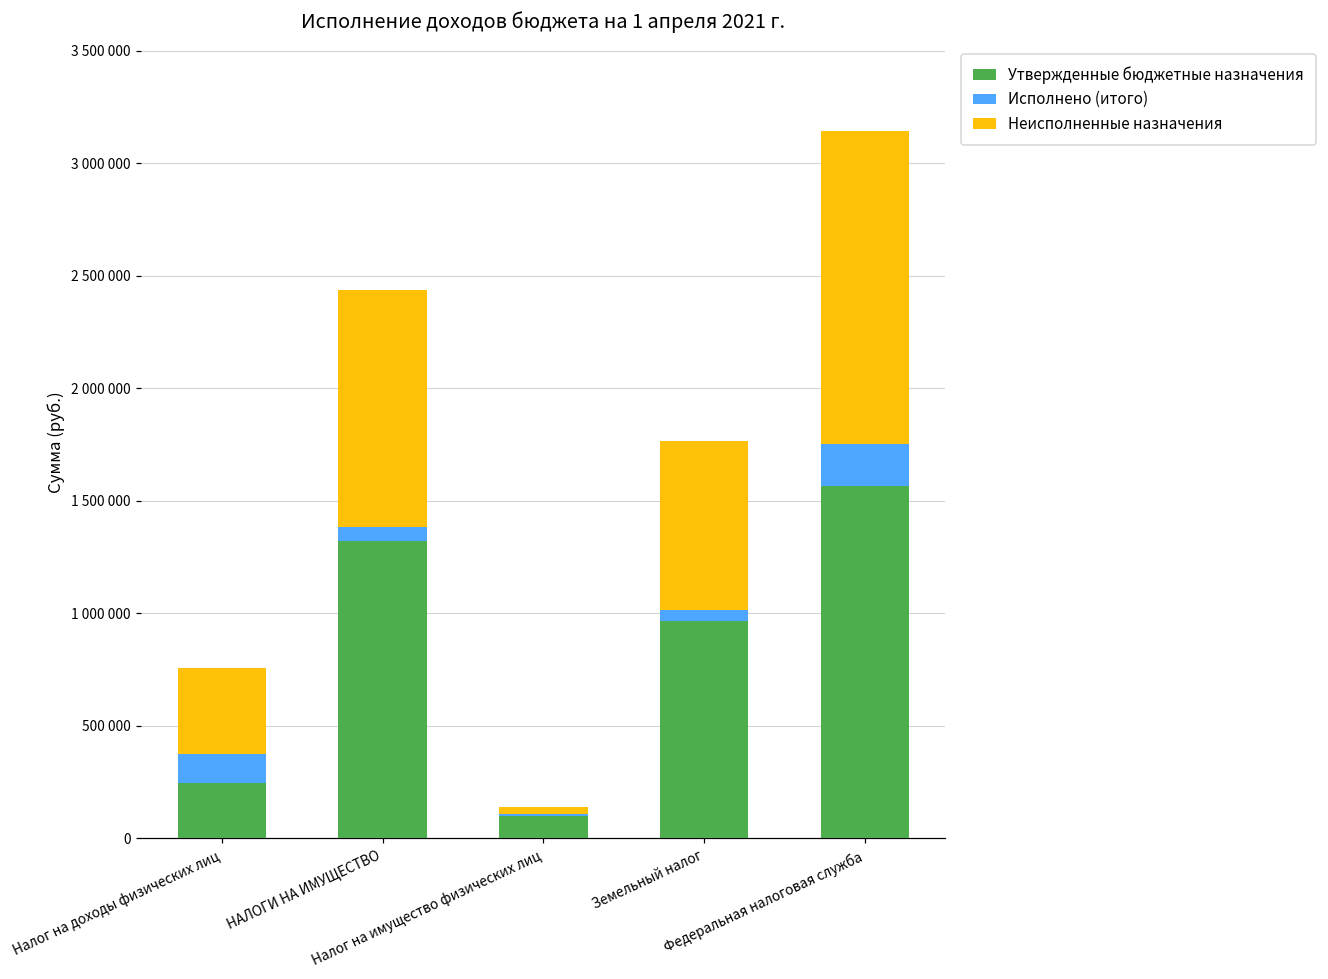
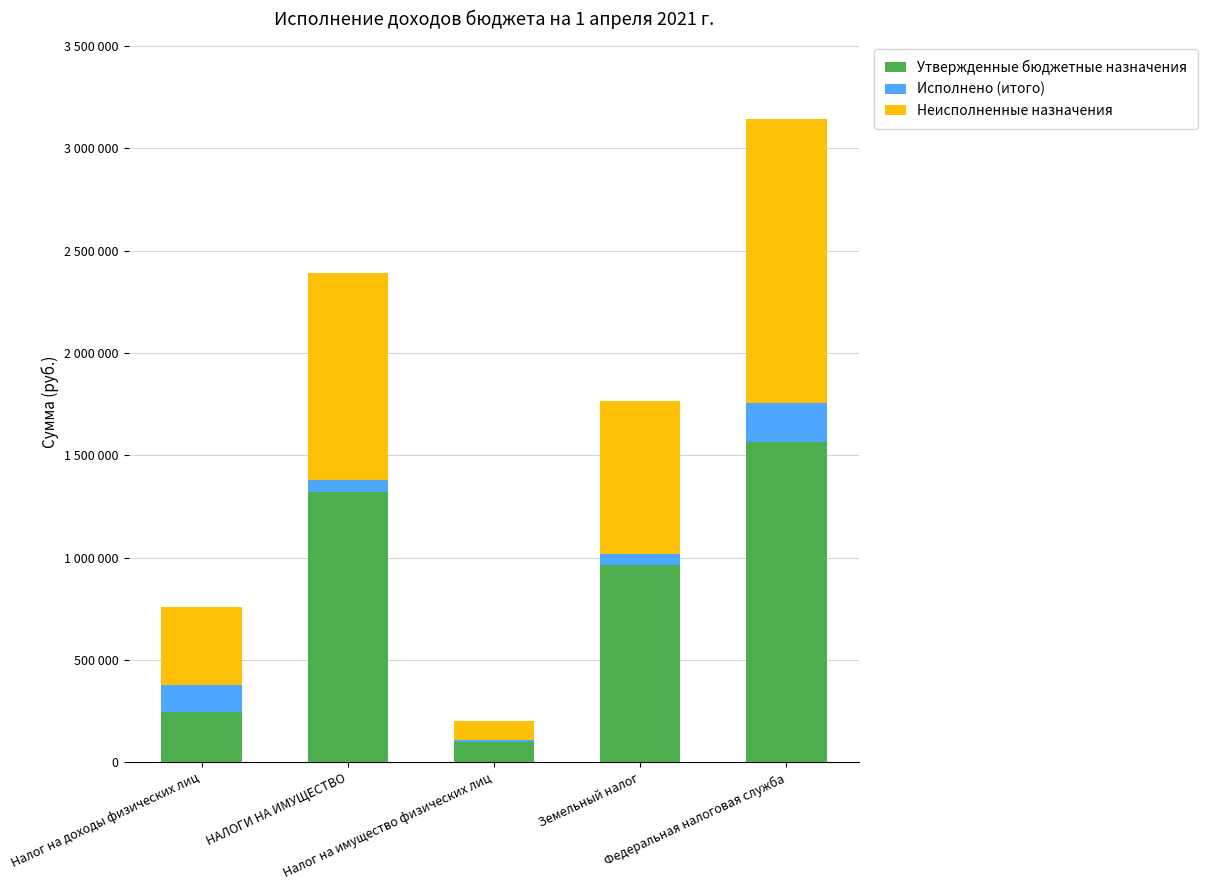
Неисполненные назначения, НАЛОГИ НА ИМУЩЕСТВО: 1050000 -> 1010000
Неисполненные назначения, Налог на имущество физических лиц: 30000 -> 90000
